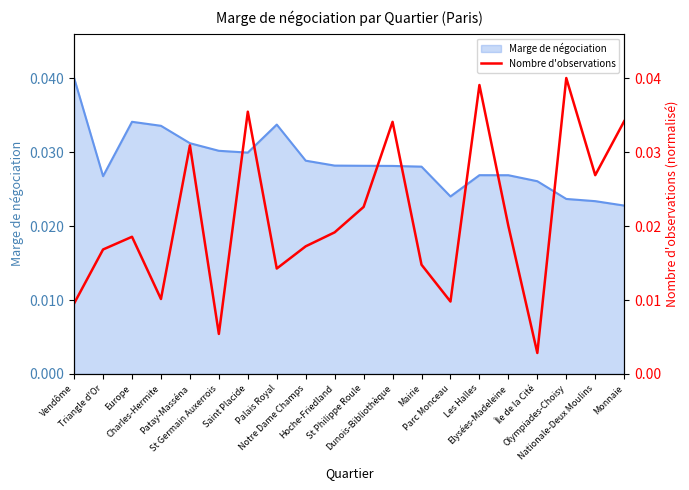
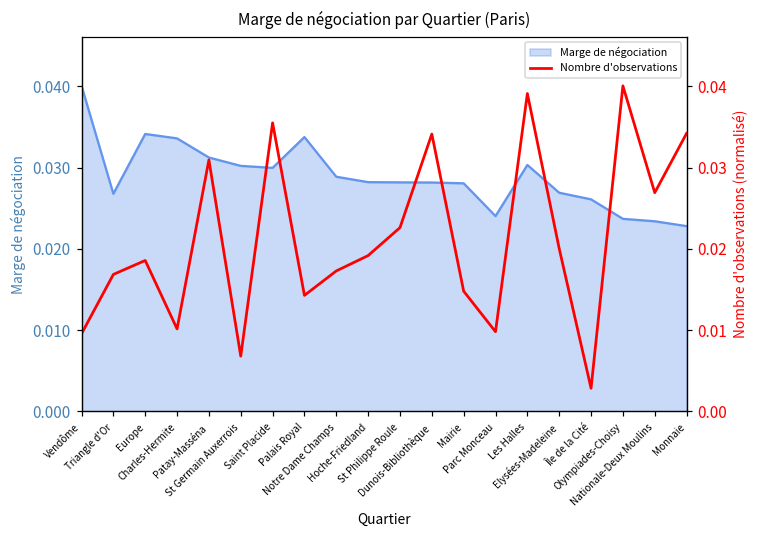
Marge de négociation, Les Halles: 0.027 -> 0.030
Nombre d'observations, St Germain Auxerrois: 0.005 -> 0.007
